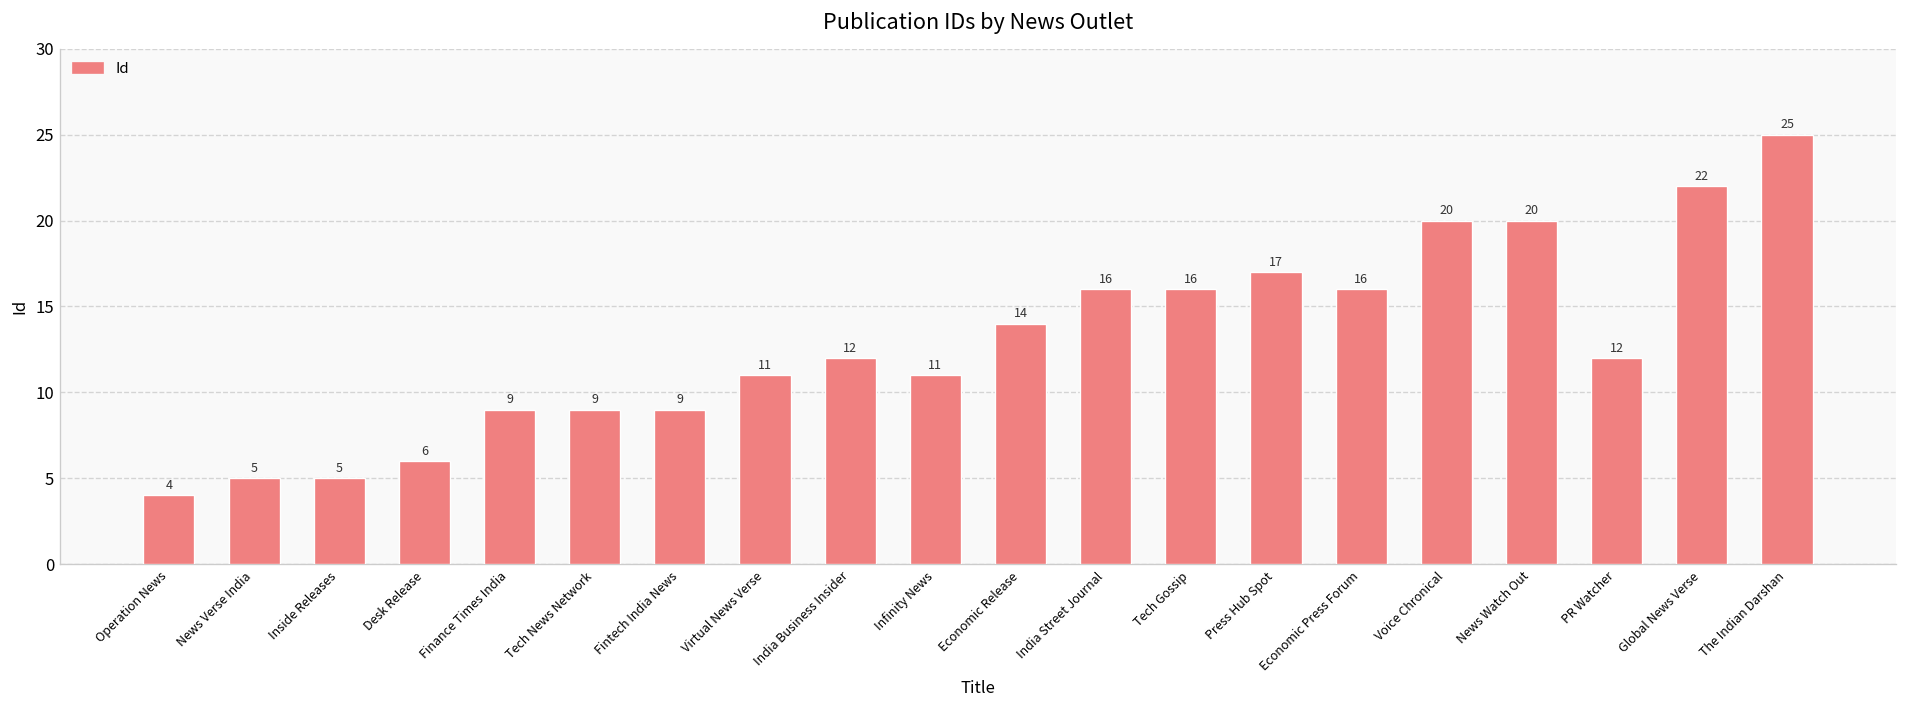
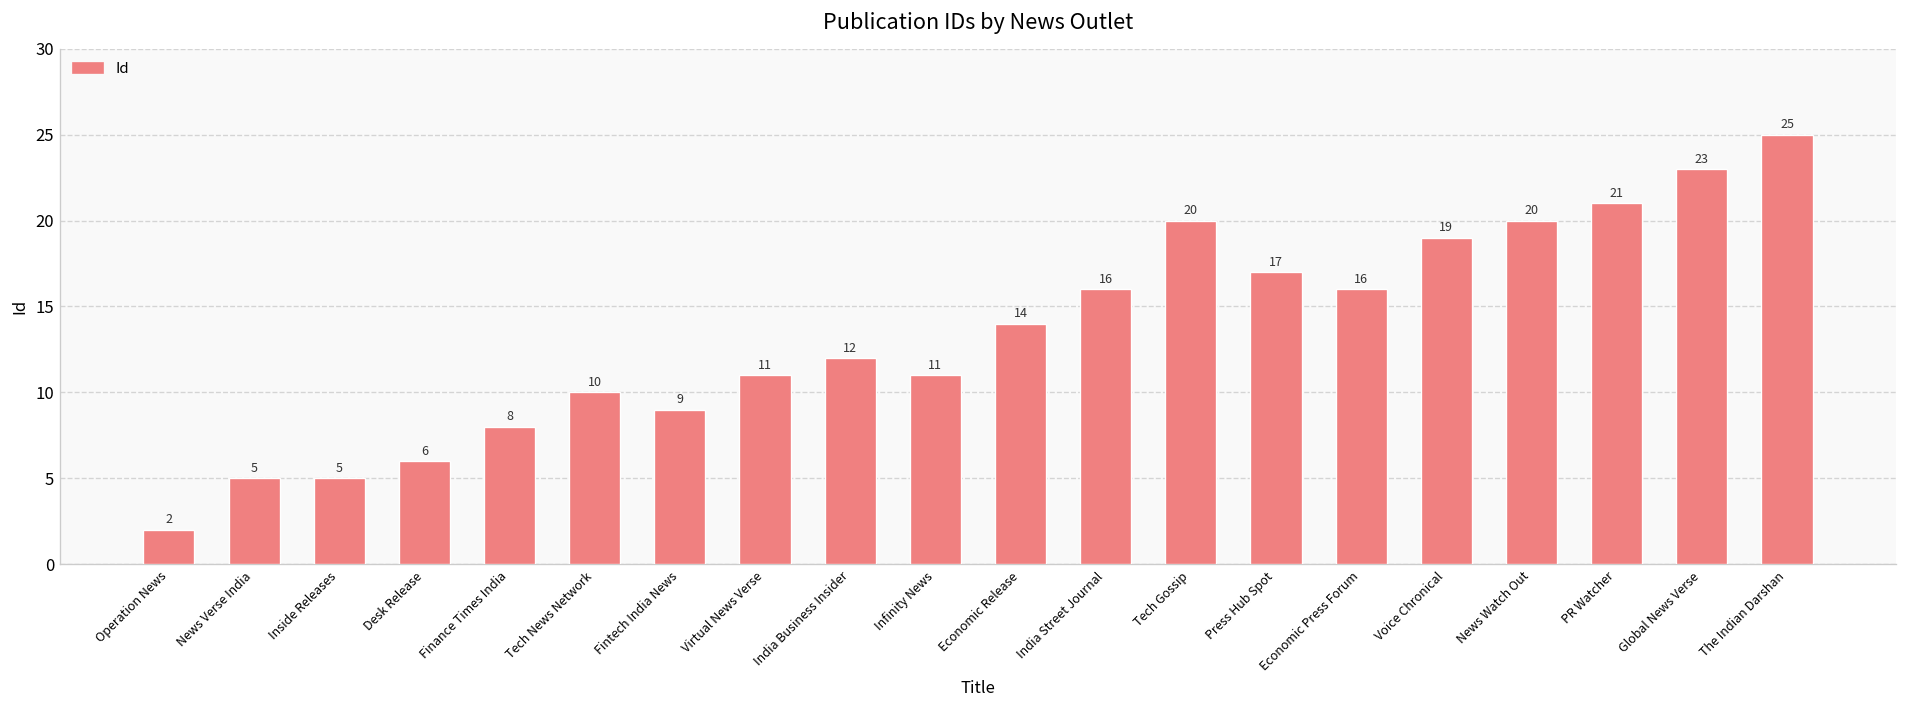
Operation News: 4 -> 2
Finance Times India: 9 -> 8
Tech News Network: 9 -> 10
Tech Gossip: 16 -> 20
Voice Chronical: 20 -> 19
PR Watcher: 12 -> 21
Global News Verse: 22 -> 23
